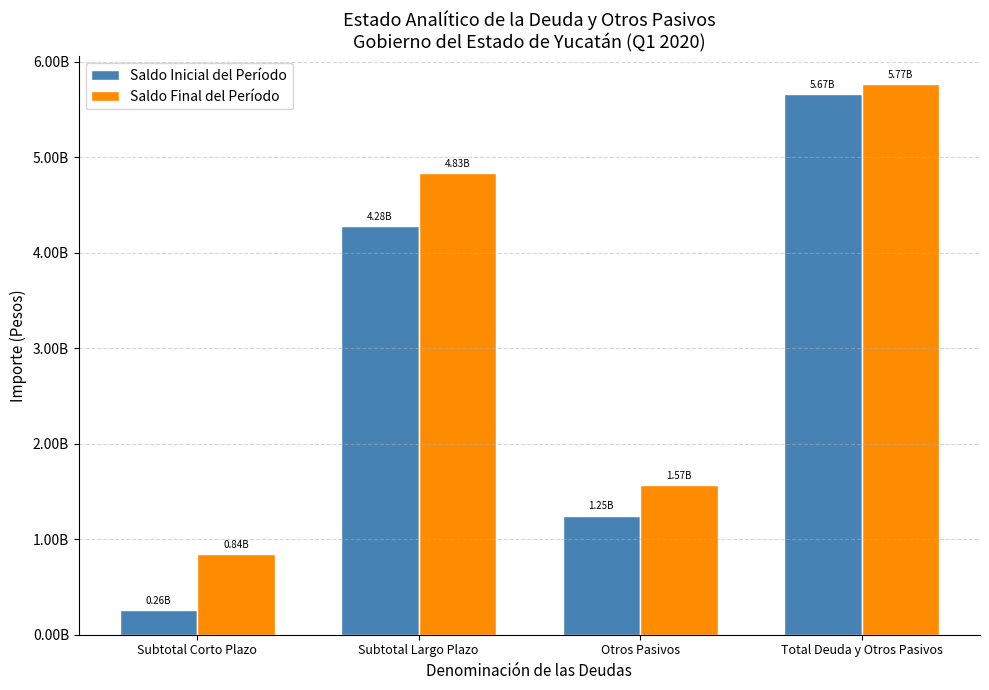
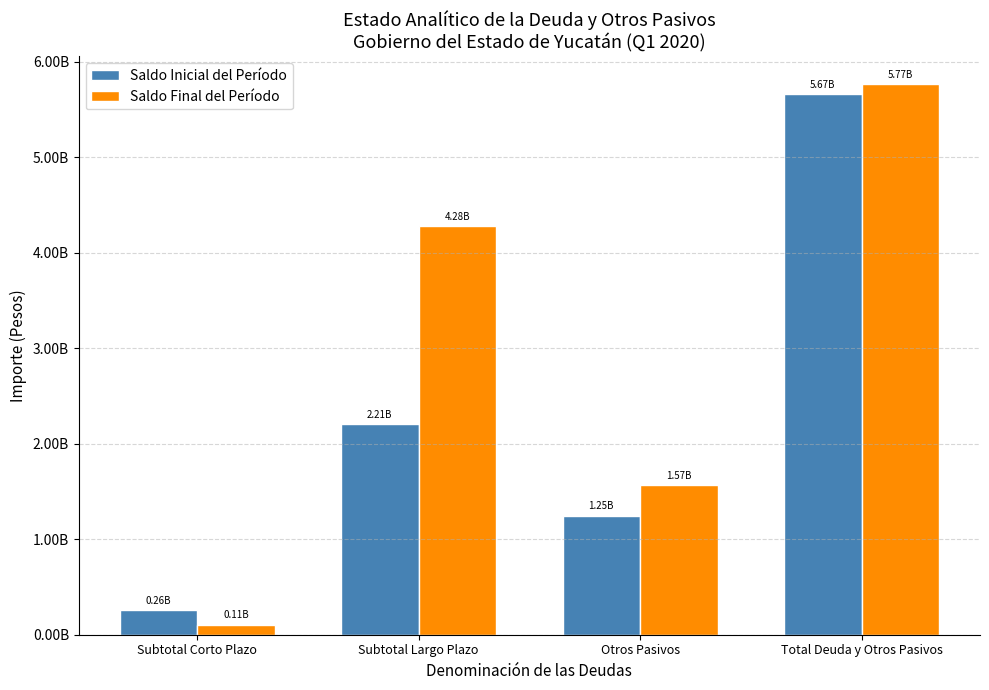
Saldo Final del Período, Subtotal Corto Plazo: 0.84B -> 0.11B
Saldo Inicial del Período, Subtotal Largo Plazo: 4.28B -> 2.21B
Saldo Final del Período, Subtotal Largo Plazo: 4.83B -> 4.28B
